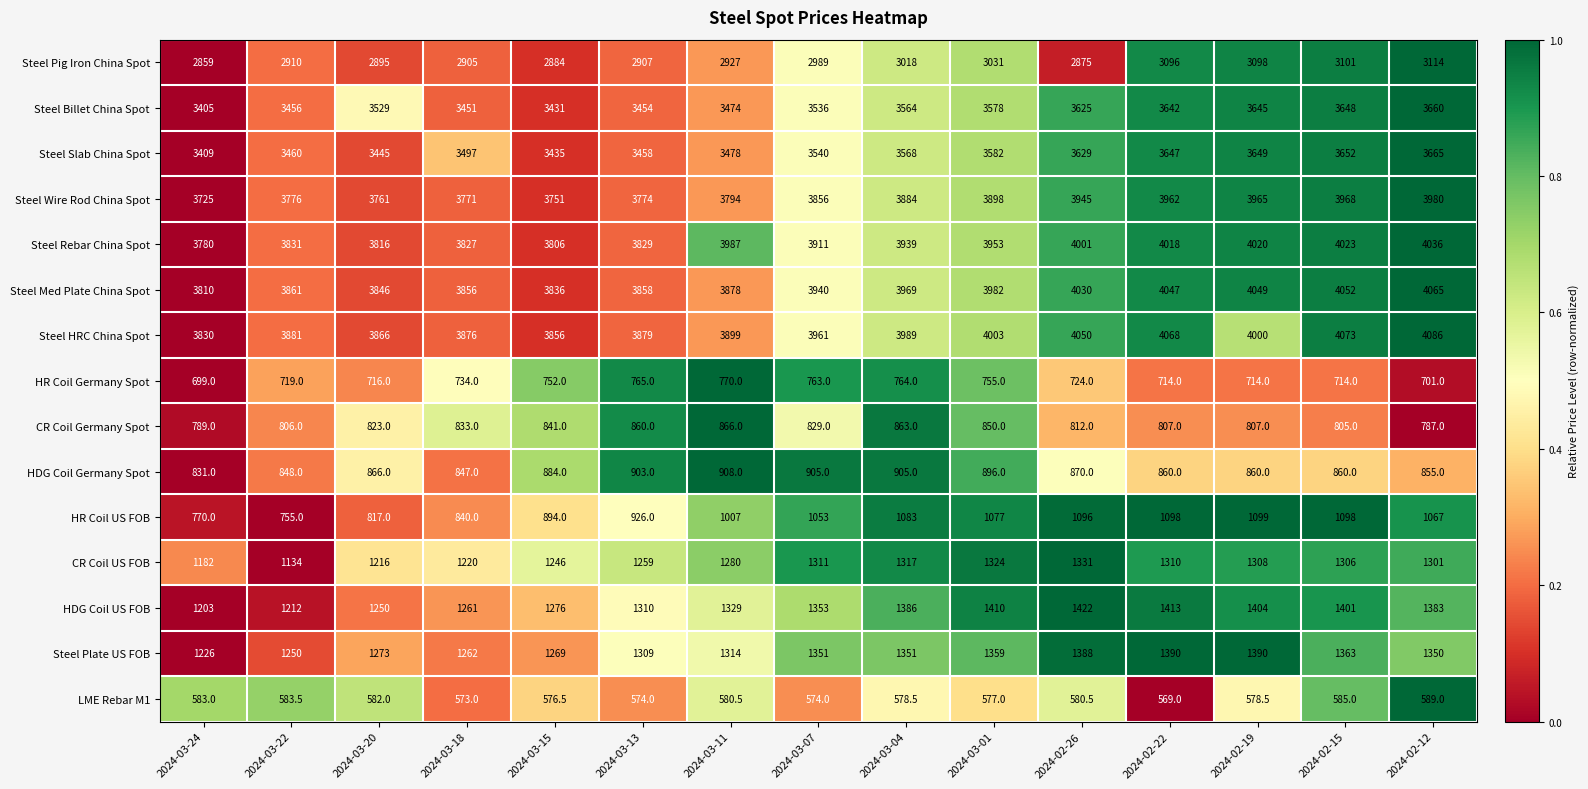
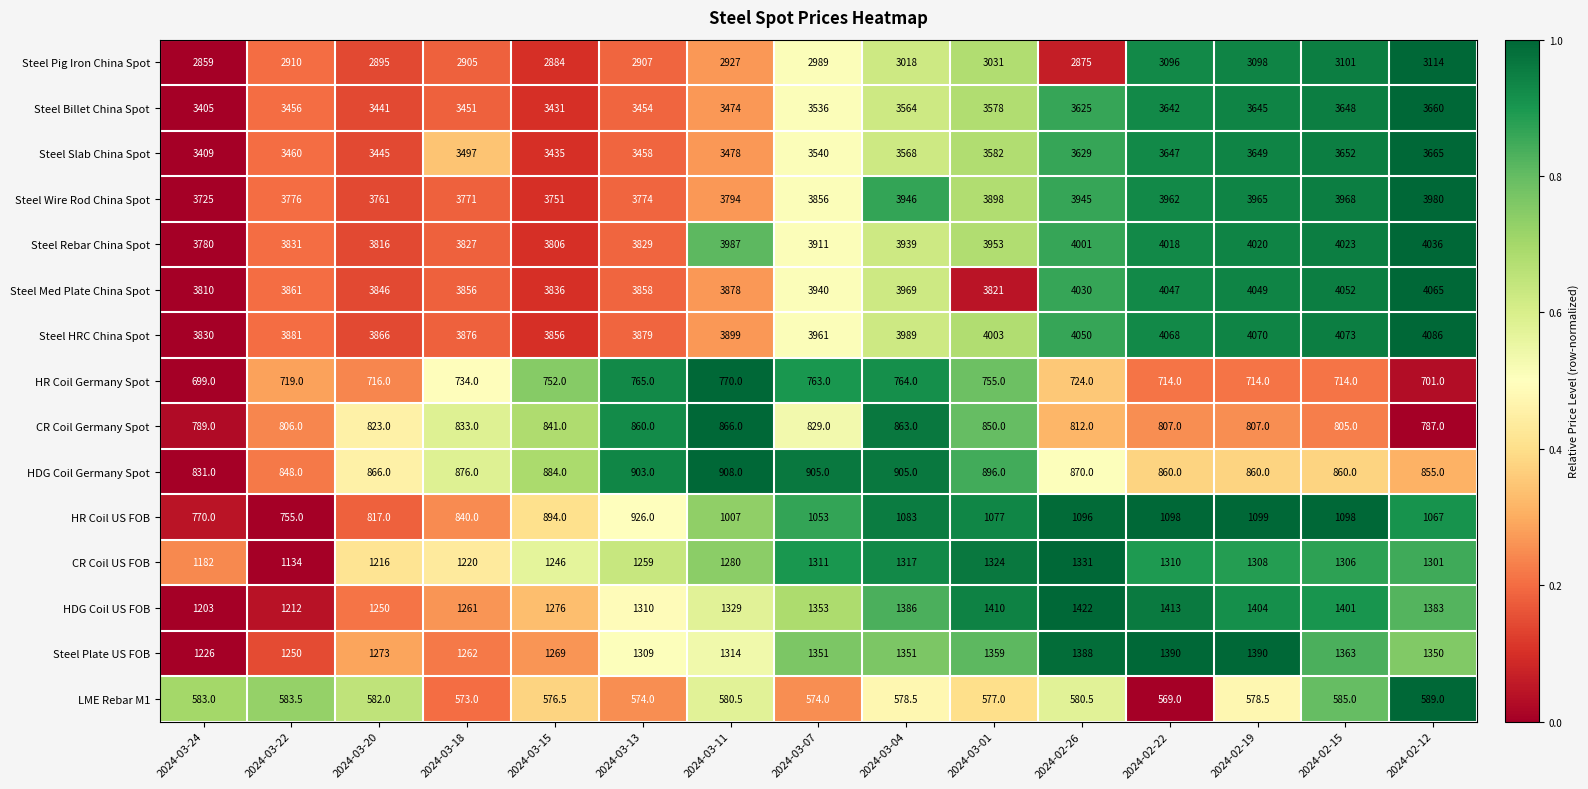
Steel Billet China Spot, 2024-03-20: 3529 -> 3441
Steel Wire Rod China Spot, 2024-03-04: 3884 -> 3946
Steel Med Plate China Spot, 2024-03-01: 3982 -> 3821
Steel HRC China Spot, 2024-02-19: 4000 -> 4070
HDG Coil Germany Spot, 2024-03-18: 847.0 -> 876.0
